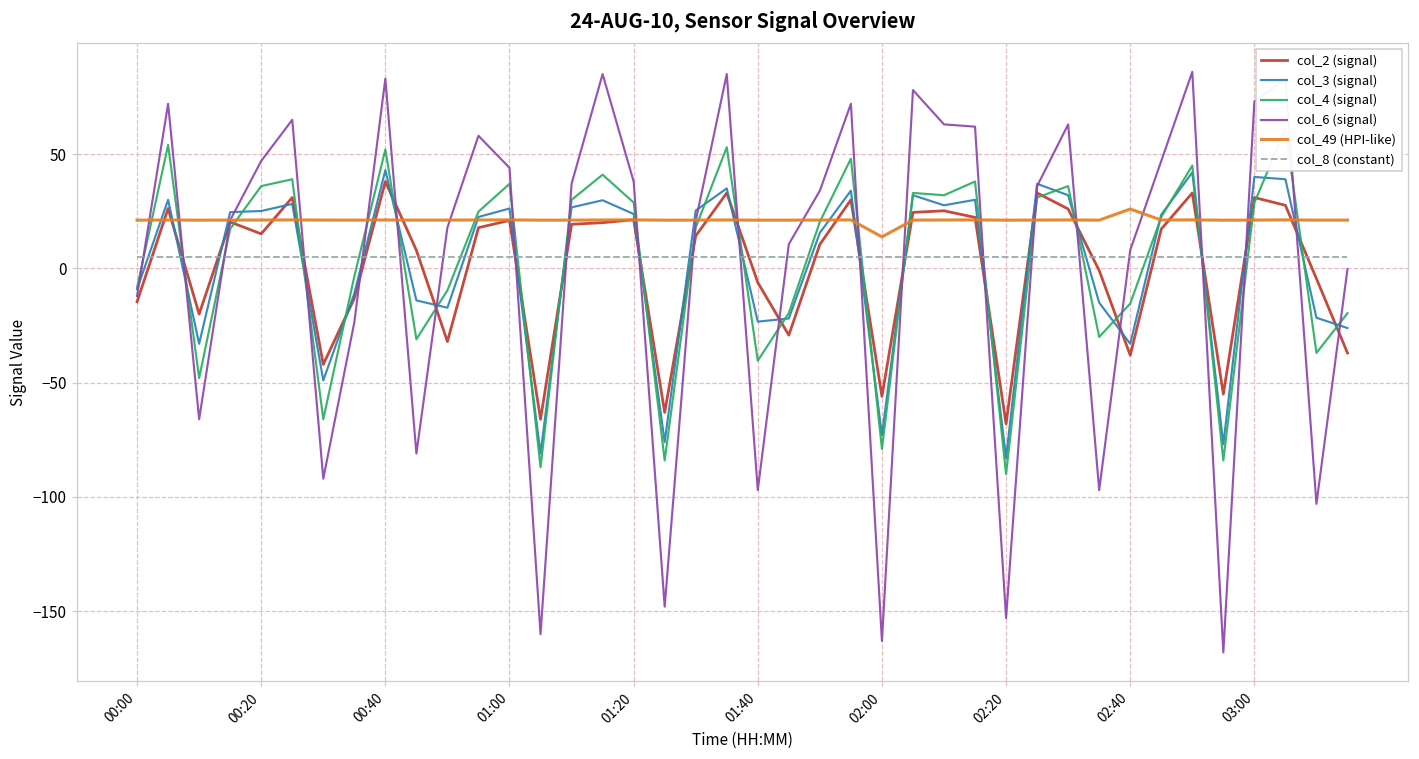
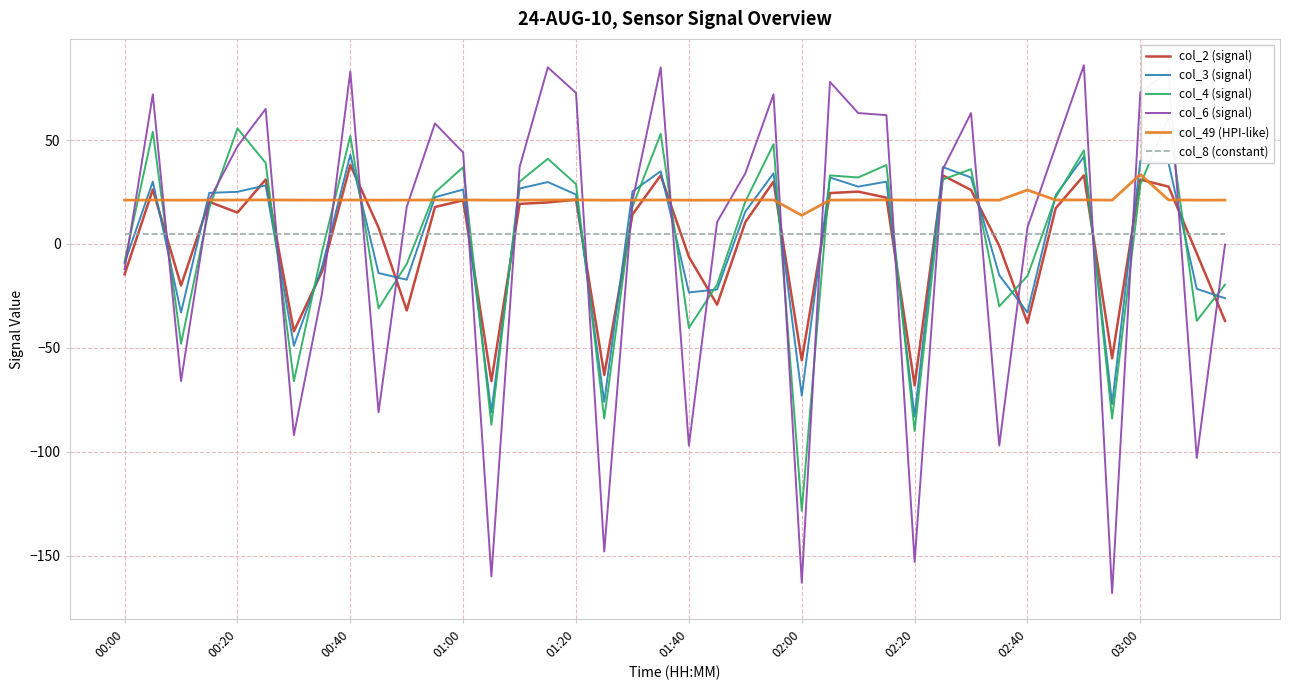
col_4 (signal), 00:20: 36 -> 56
col_6 (signal), 01:20: 38 -> 73
col_4 (signal), 02:00: -79 -> -128
col_49 (HPI-like), 03:00: 21 -> 33
